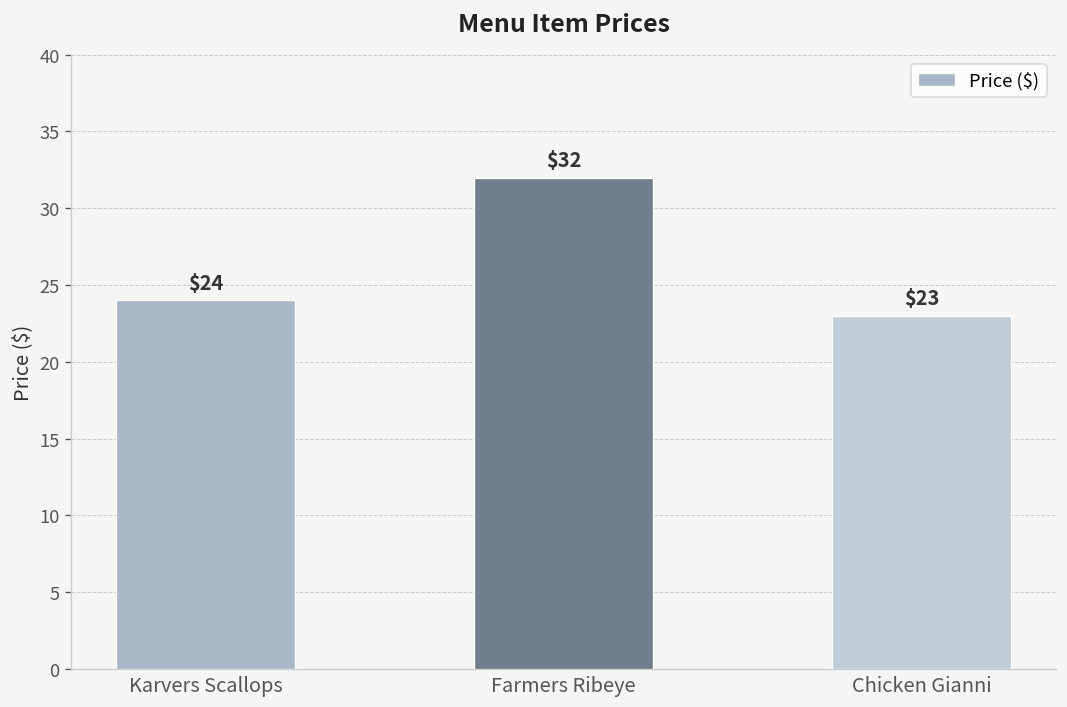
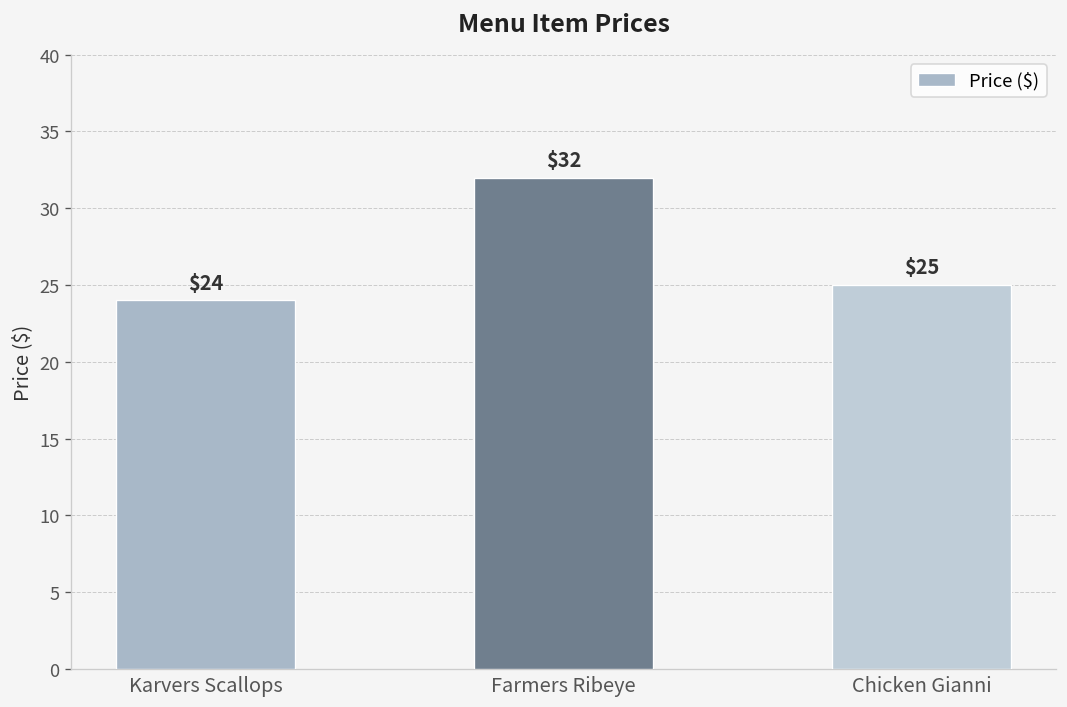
Chicken Gianni: $23 -> $25
